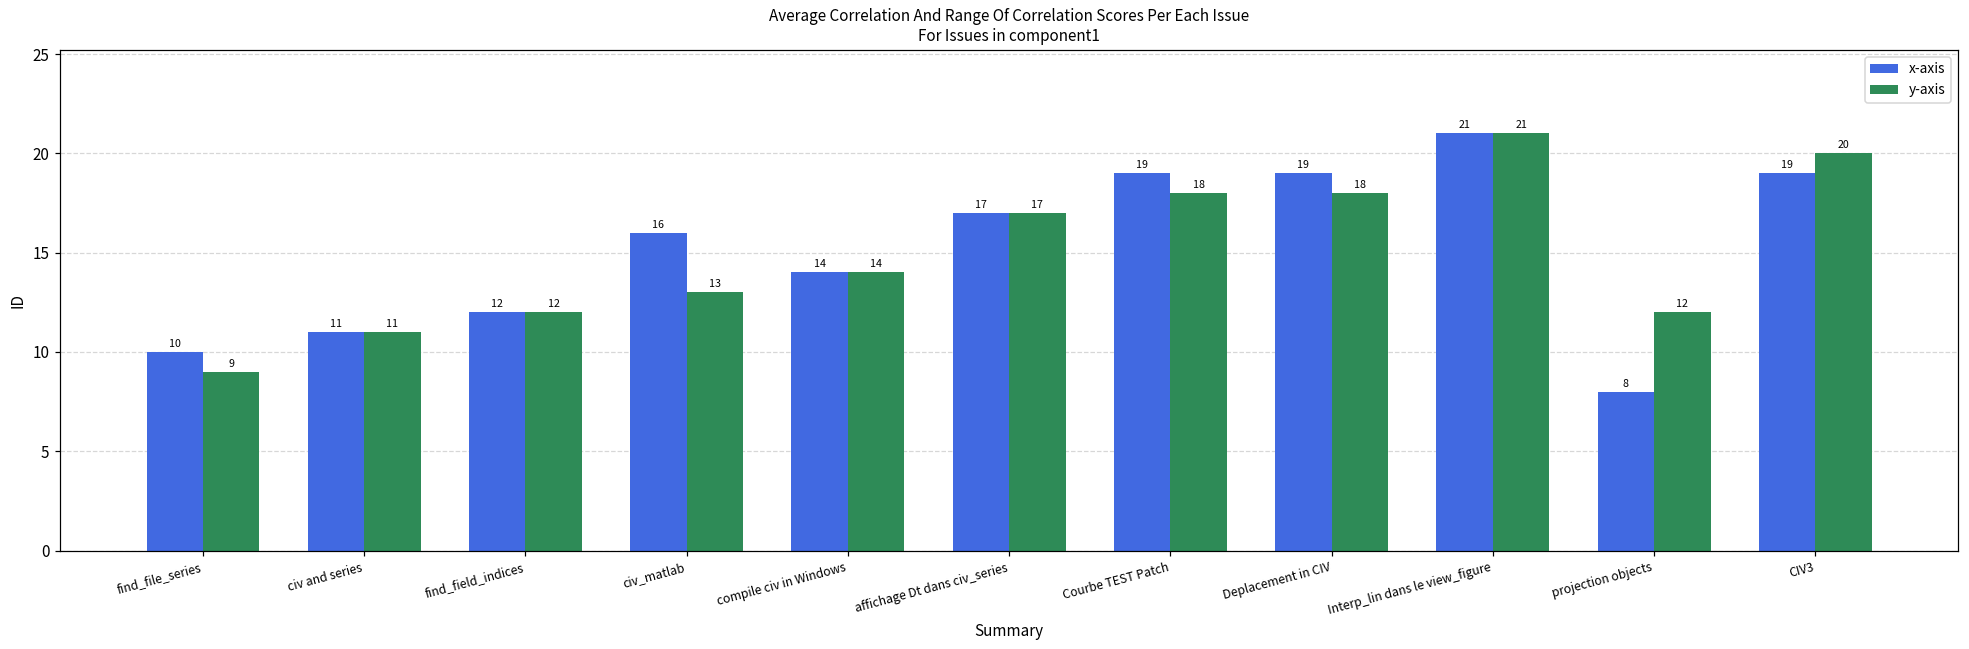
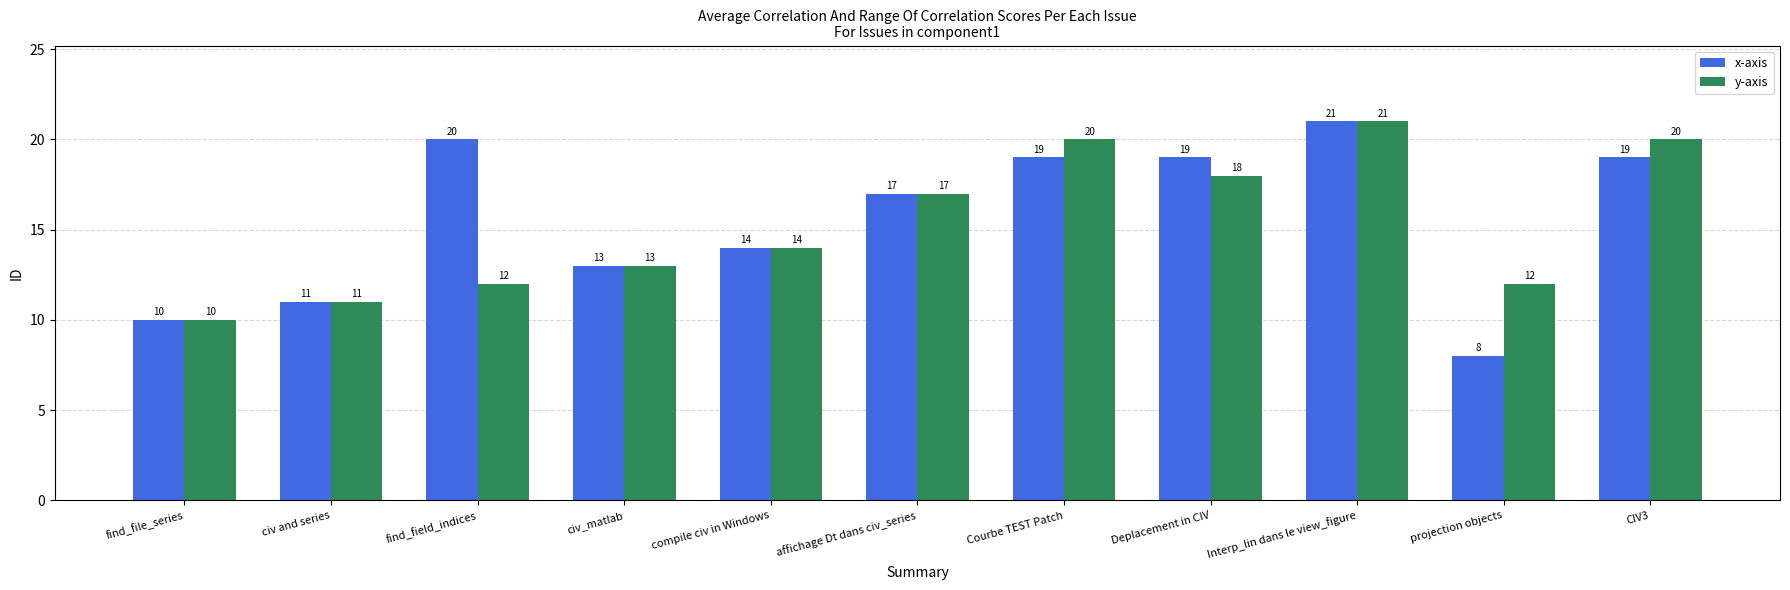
y-axis, find_file_series: 9 -> 10
x-axis, find_field_indices: 12 -> 20
x-axis, civ_matlab: 16 -> 13
y-axis, Courbe TEST Patch: 18 -> 20
